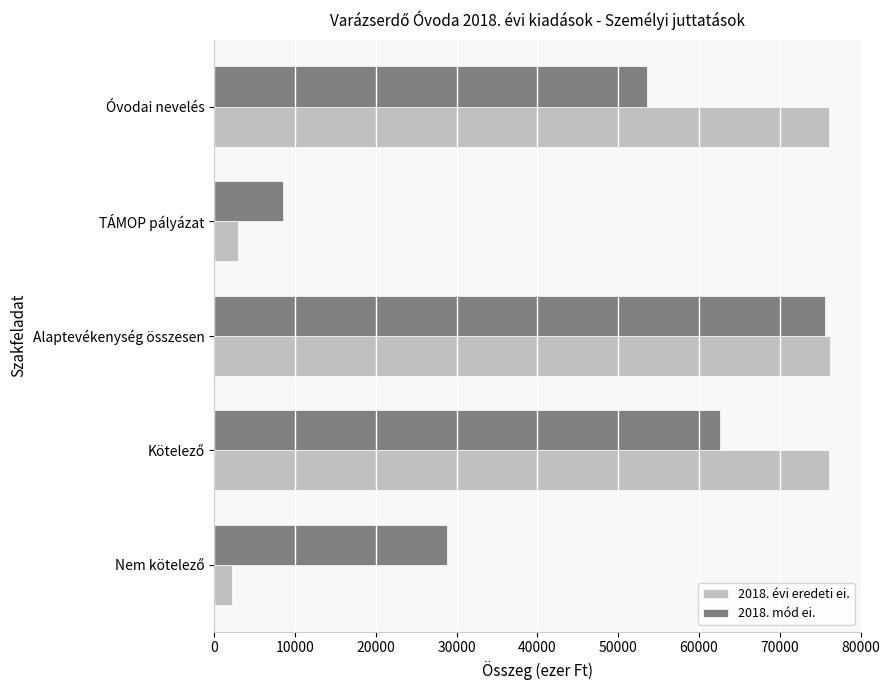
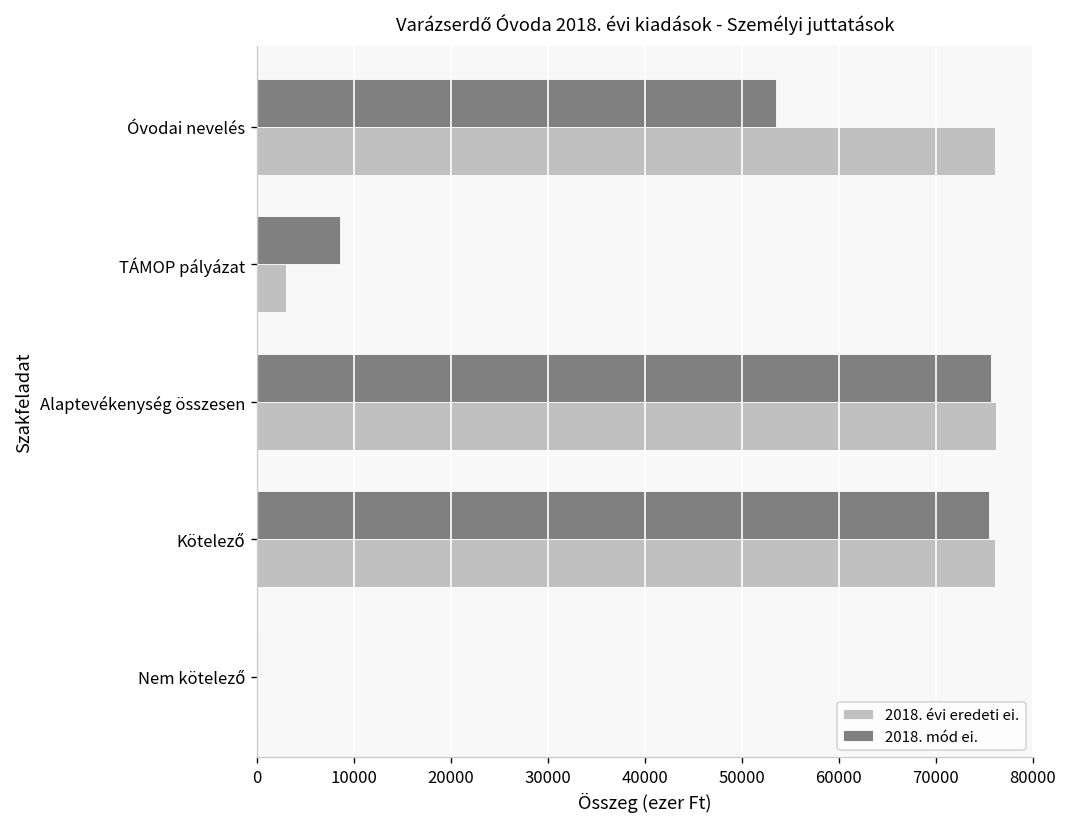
2018. mód ei., Kötelező: 63000 -> 76000
2018. mód ei., Nem kötelező: 29000 -> 0
2018. évi eredeti ei., Nem kötelező: 2000 -> 0
